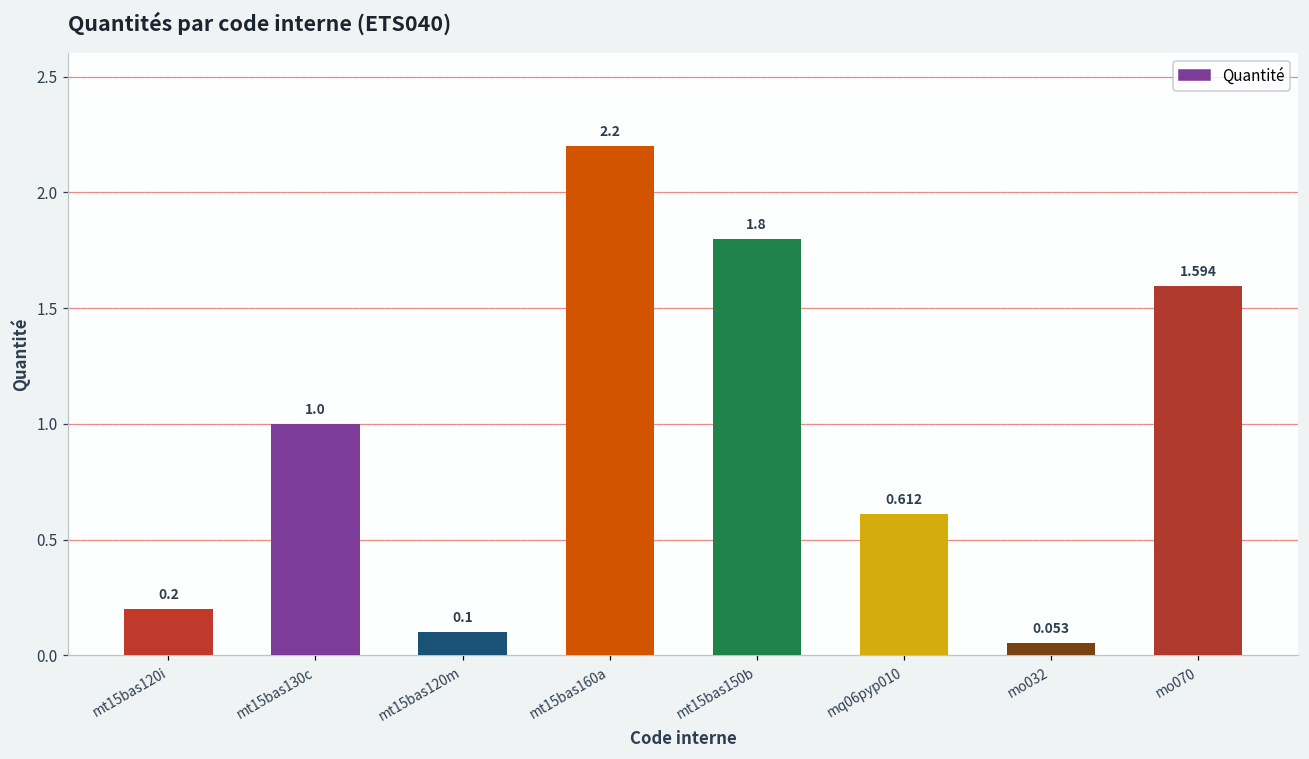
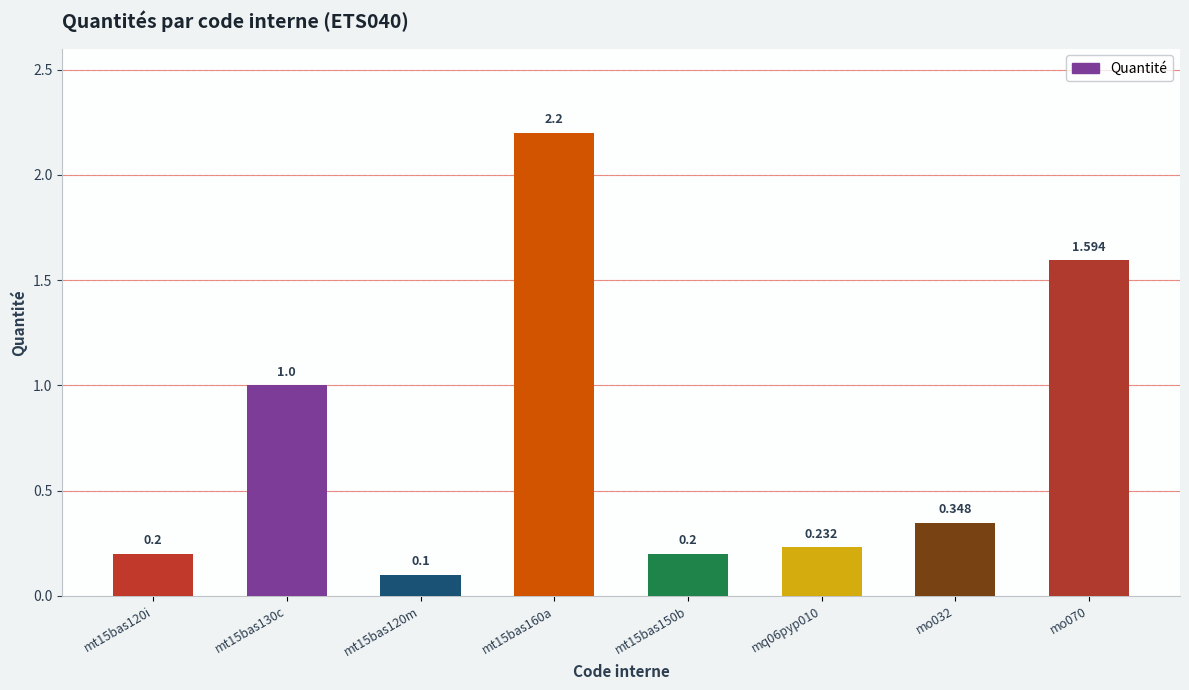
mt15bas150b: 1.8 -> 0.2
mq06pyp010: 0.612 -> 0.232
mo032: 0.053 -> 0.348
